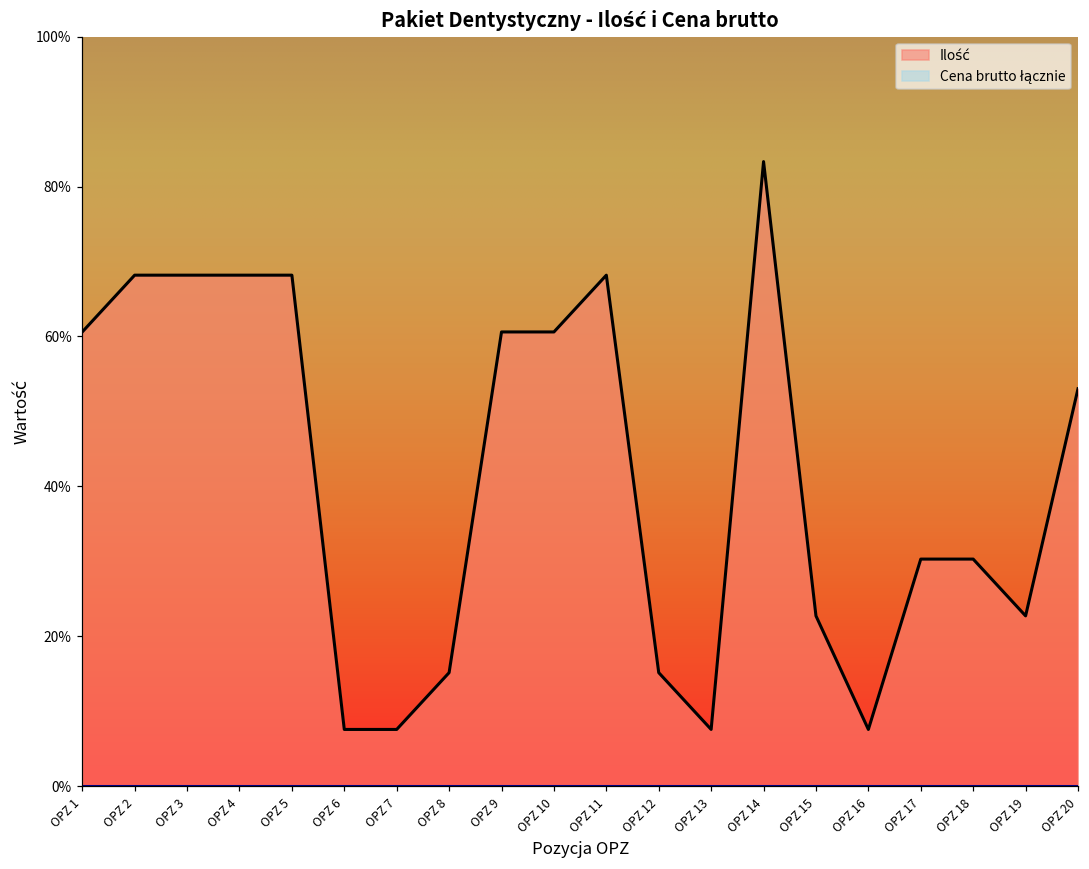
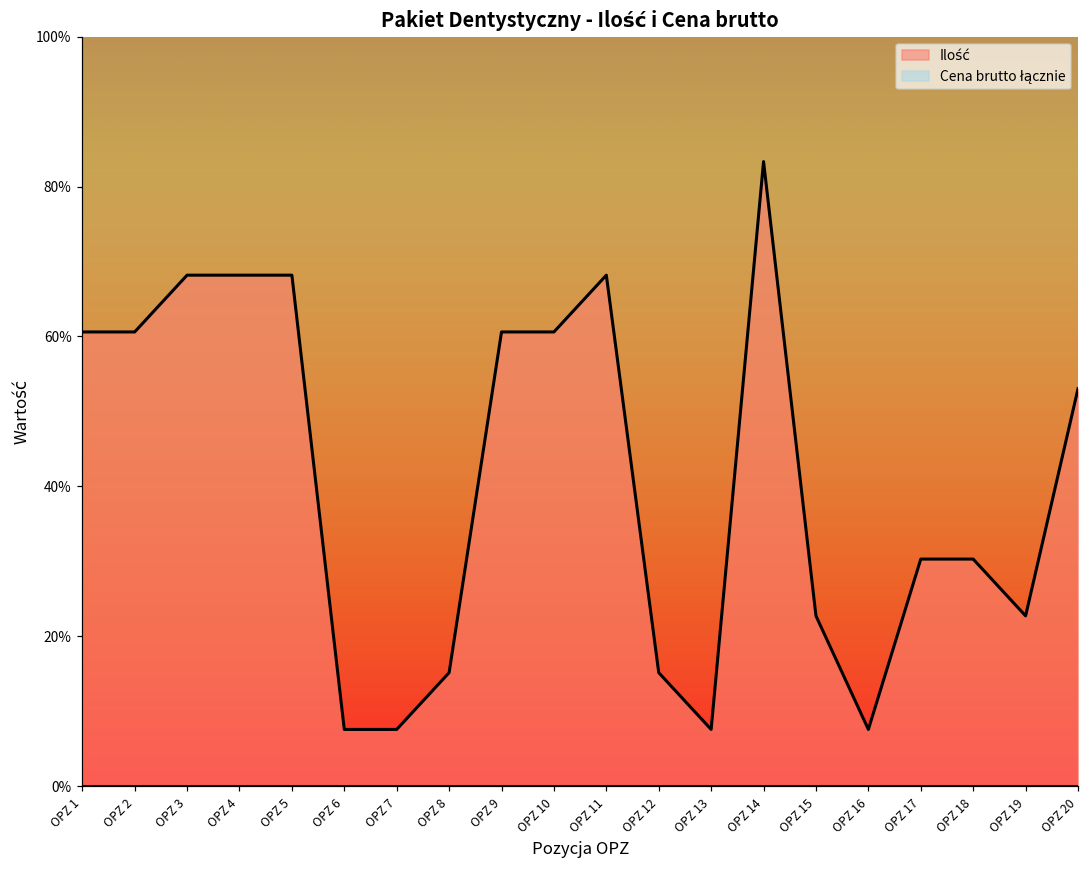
Ilość, OPZ 2: 68% -> 61%
